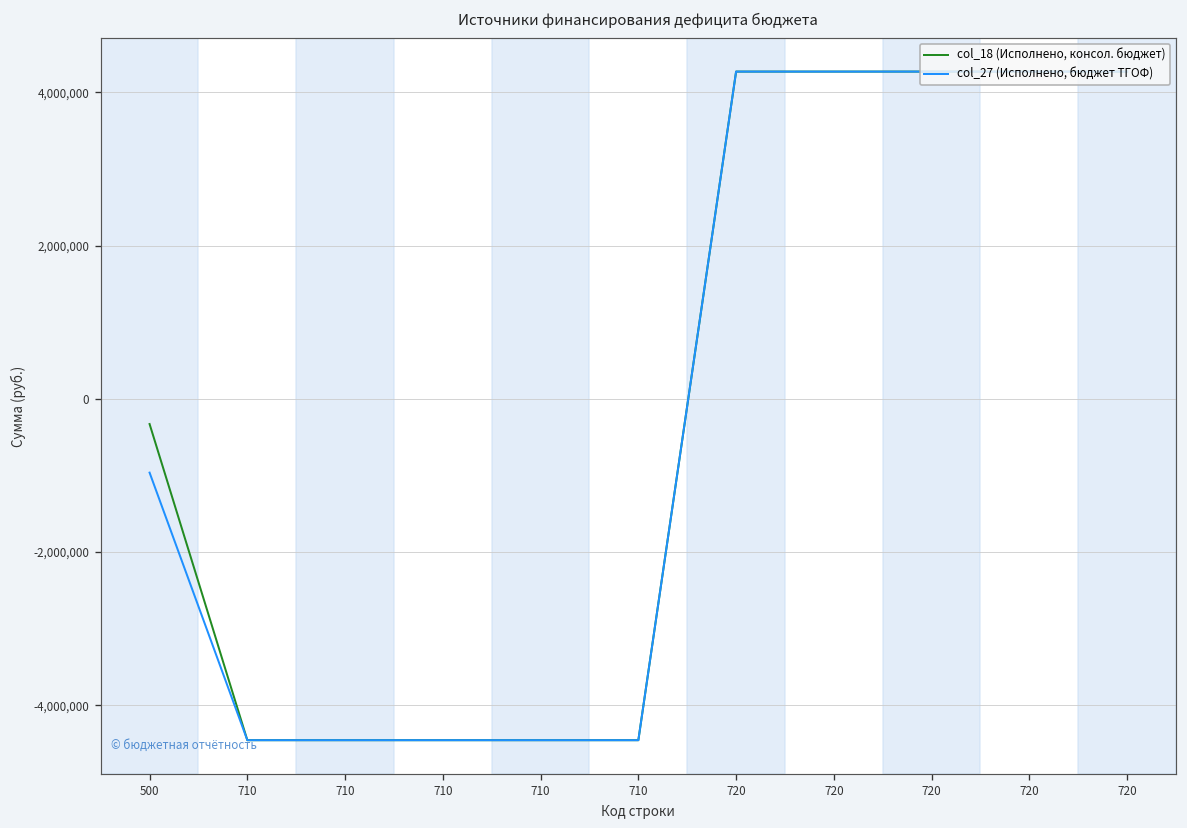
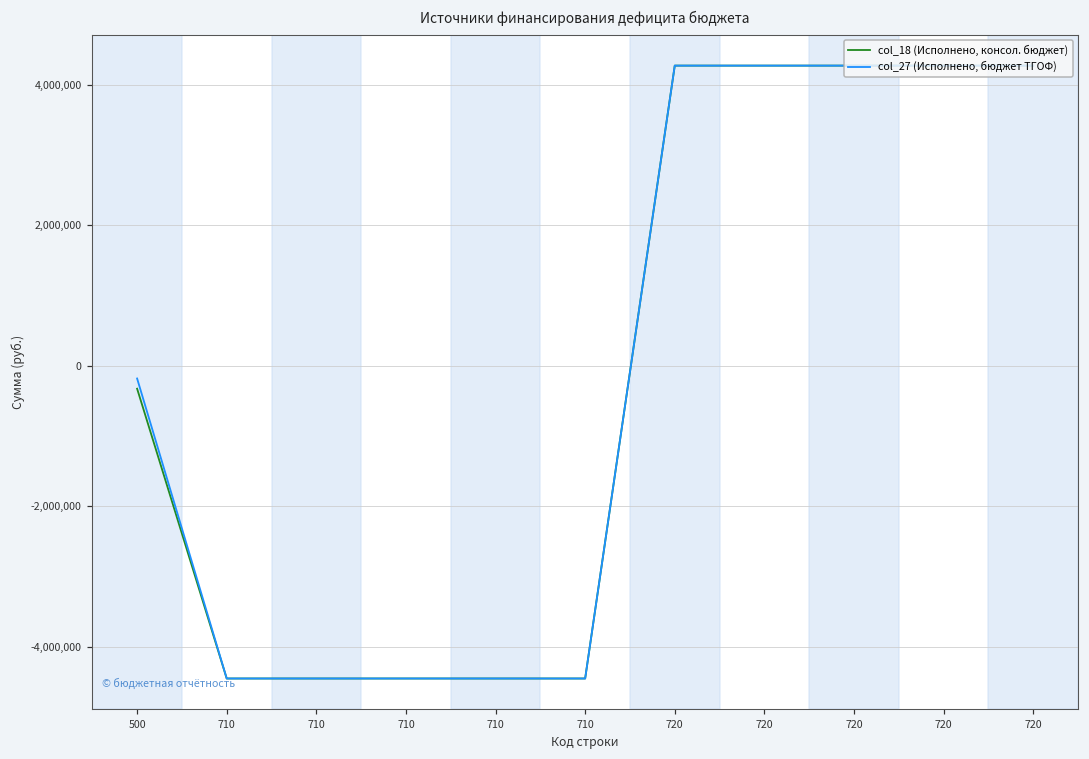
col_27 (Исполнено, бюджет ТГОФ), 500: -1,000,000 -> -200,000
